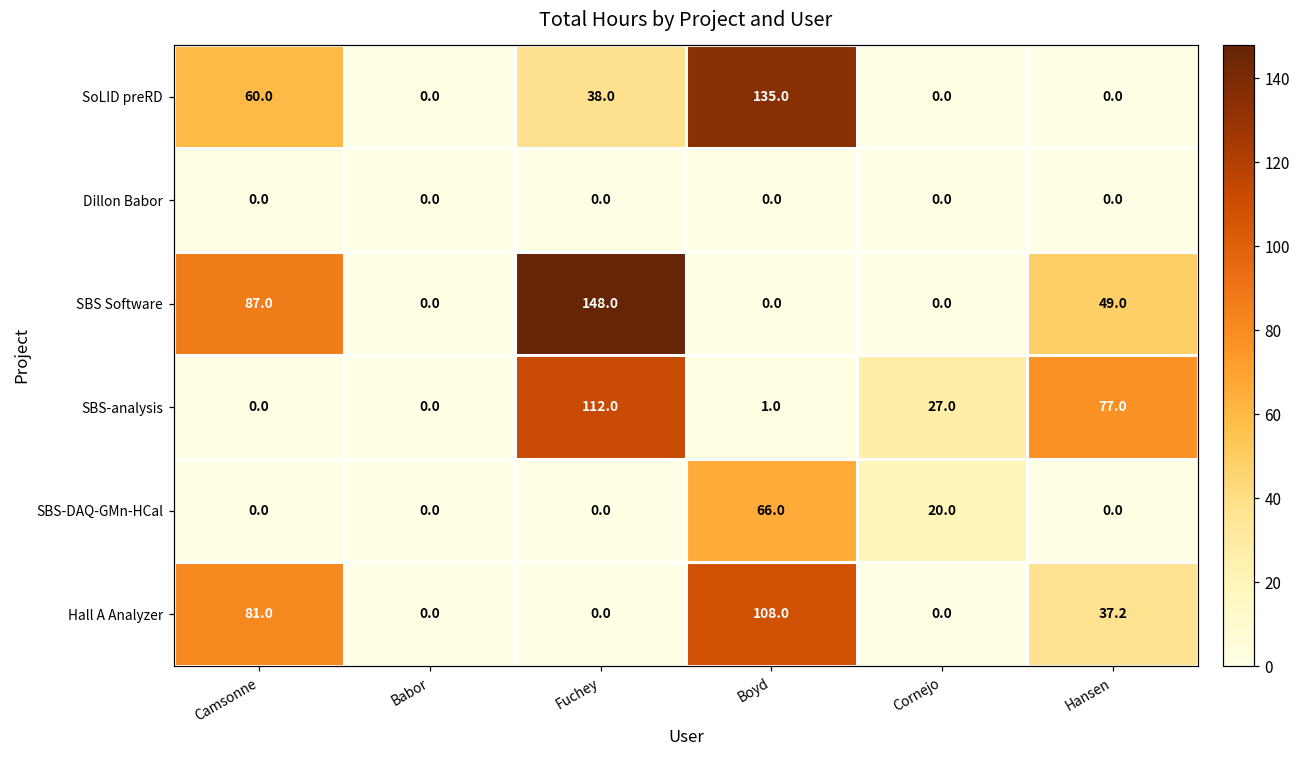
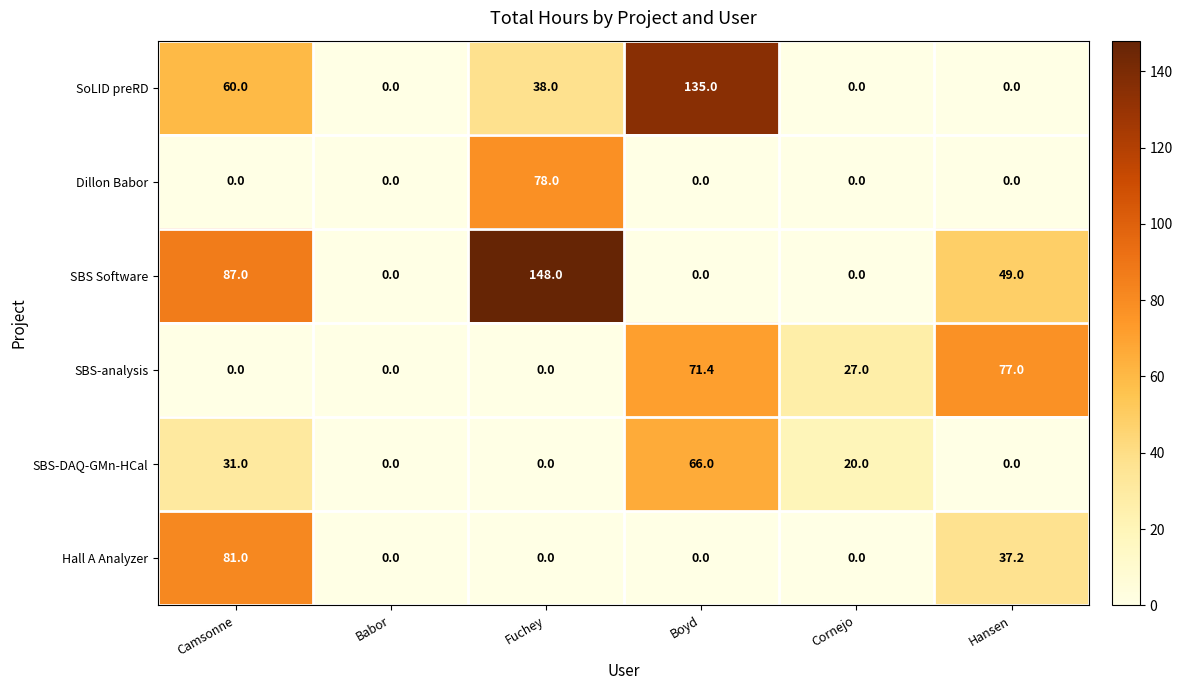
Dillon Babor, Fuchey: 0.0 -> 78.0
SBS-analysis, Fuchey: 112.0 -> 0.0
SBS-analysis, Boyd: 1.0 -> 71.4
SBS-DAQ-GMn-HCal, Camsonne: 0.0 -> 31.0
Hall A Analyzer, Boyd: 108.0 -> 0.0
